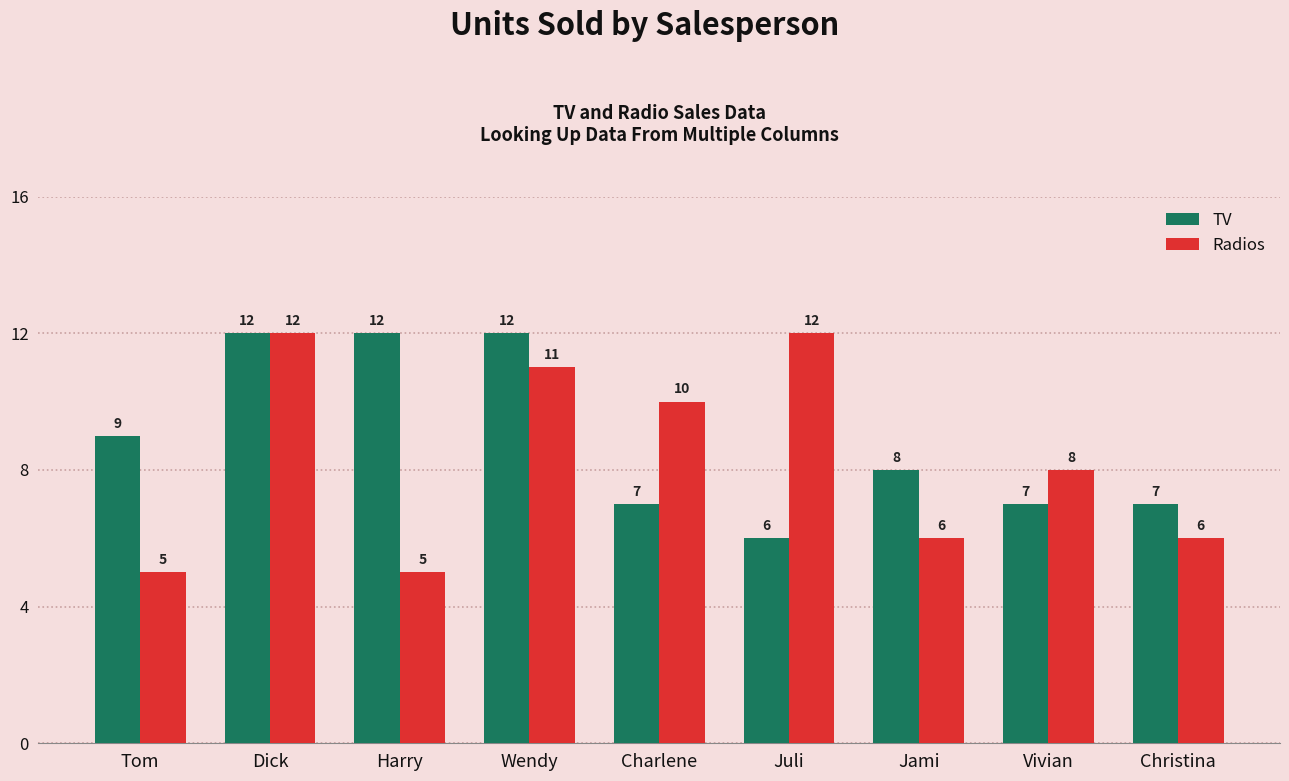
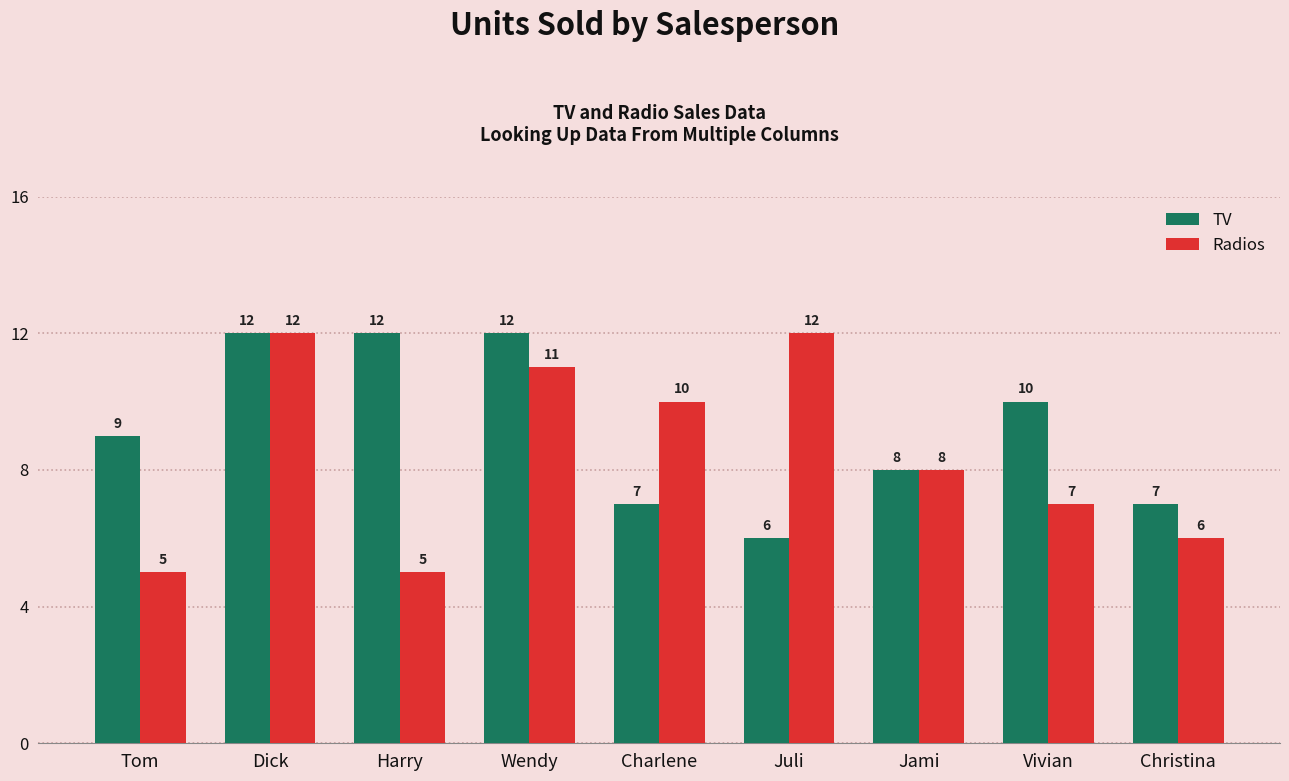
Radios, Jami: 6 -> 8
TV, Vivian: 7 -> 10
Radios, Vivian: 8 -> 7
